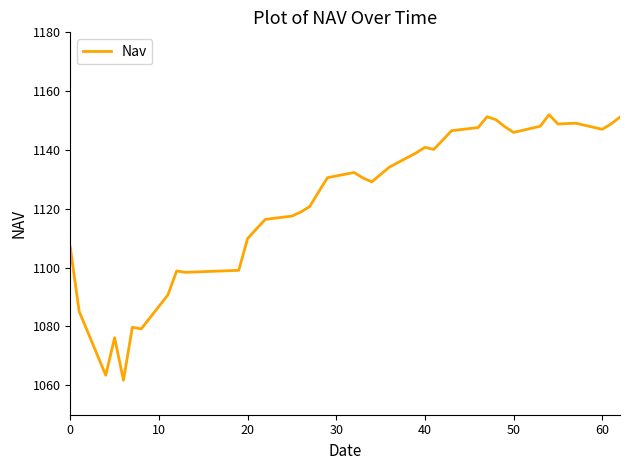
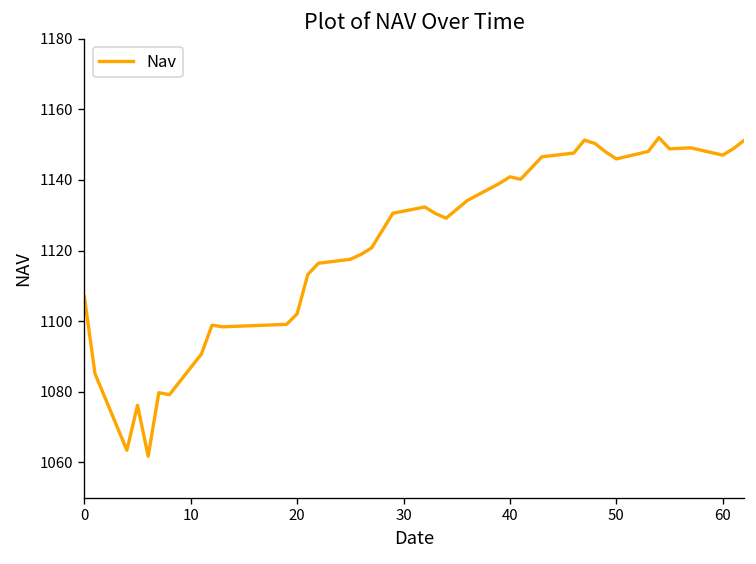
20: 1110 -> 1102
